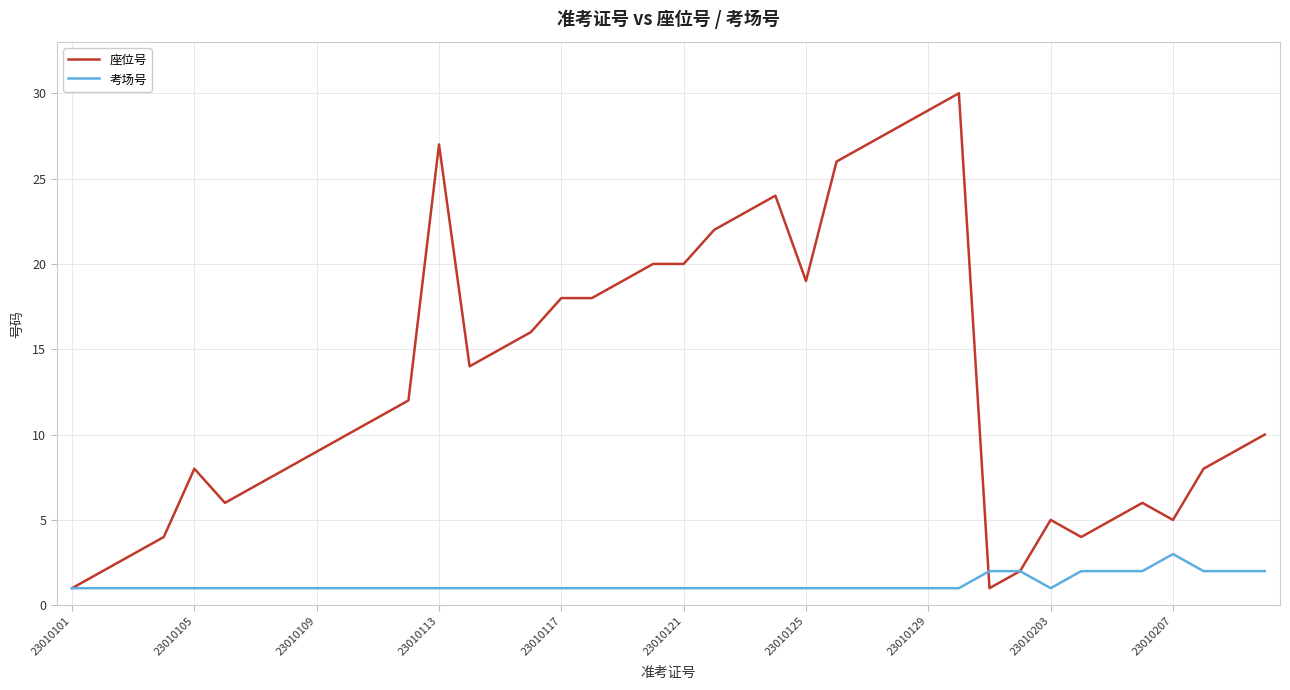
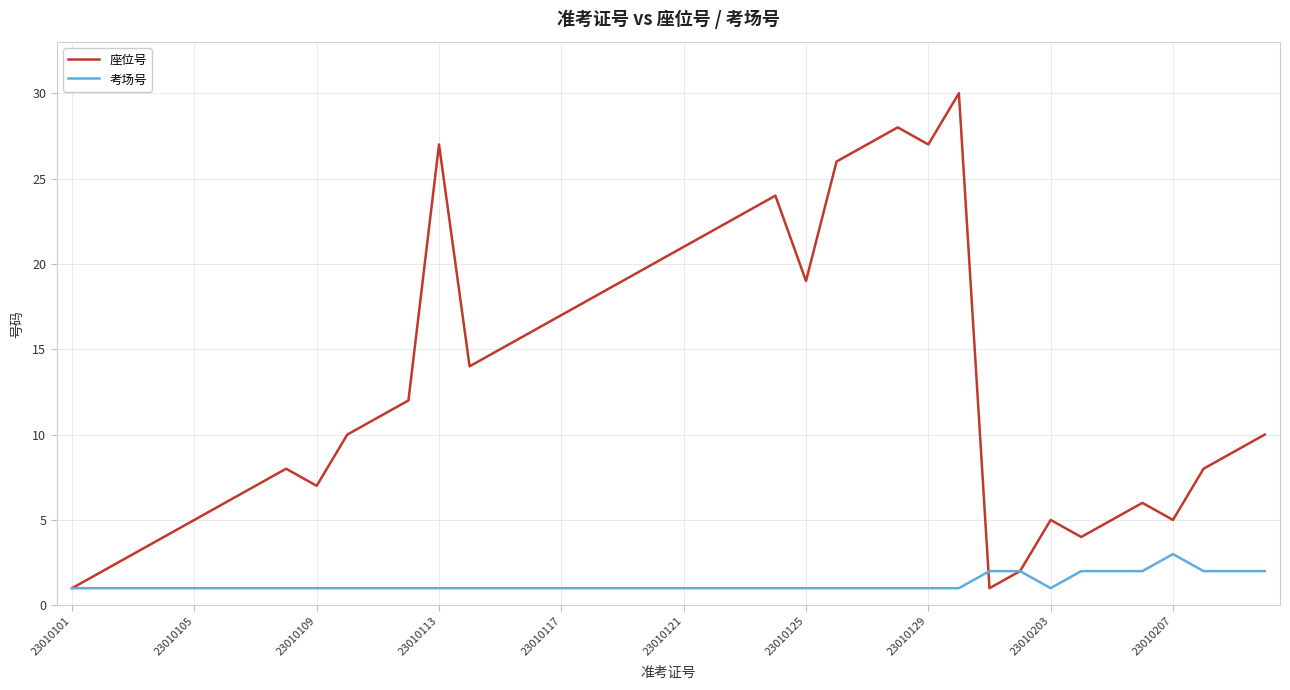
座位号, 23010105: 8 -> 5
座位号, 23010109: 9 -> 7
座位号, 23010117: 18 -> 17
座位号, 23010121: 20 -> 21
座位号, 23010129: 29 -> 27
